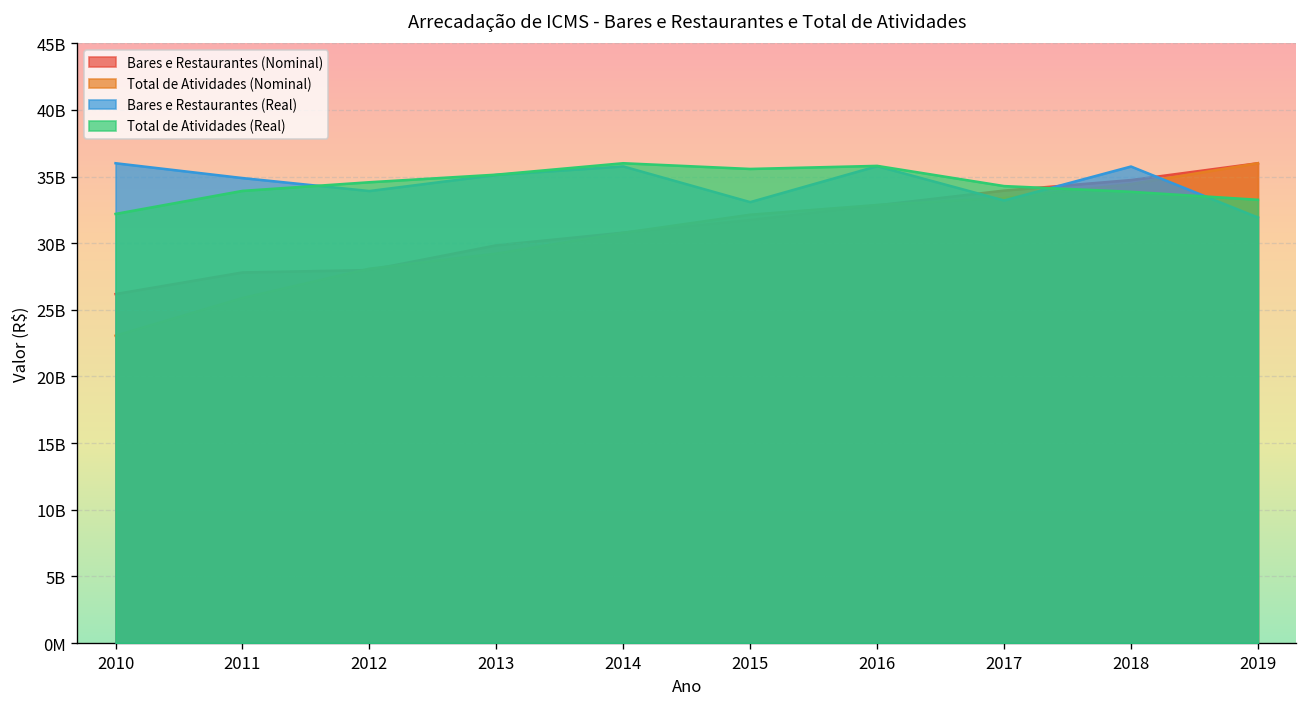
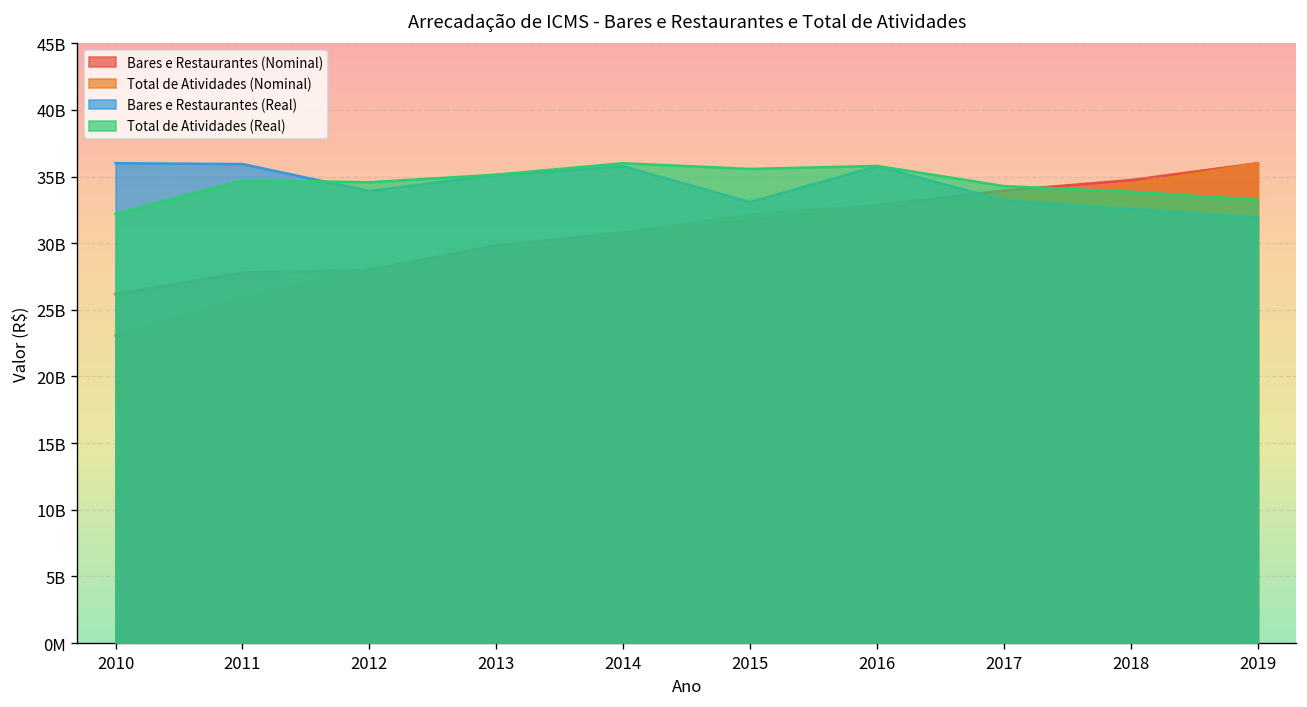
Bares e Restaurantes (Real), 2011: 34900000000 -> 35900000000
Total de Atividades (Real), 2011: 33900000000 -> 34700000000
Bares e Restaurantes (Real), 2018: 35800000000 -> 32600000000
